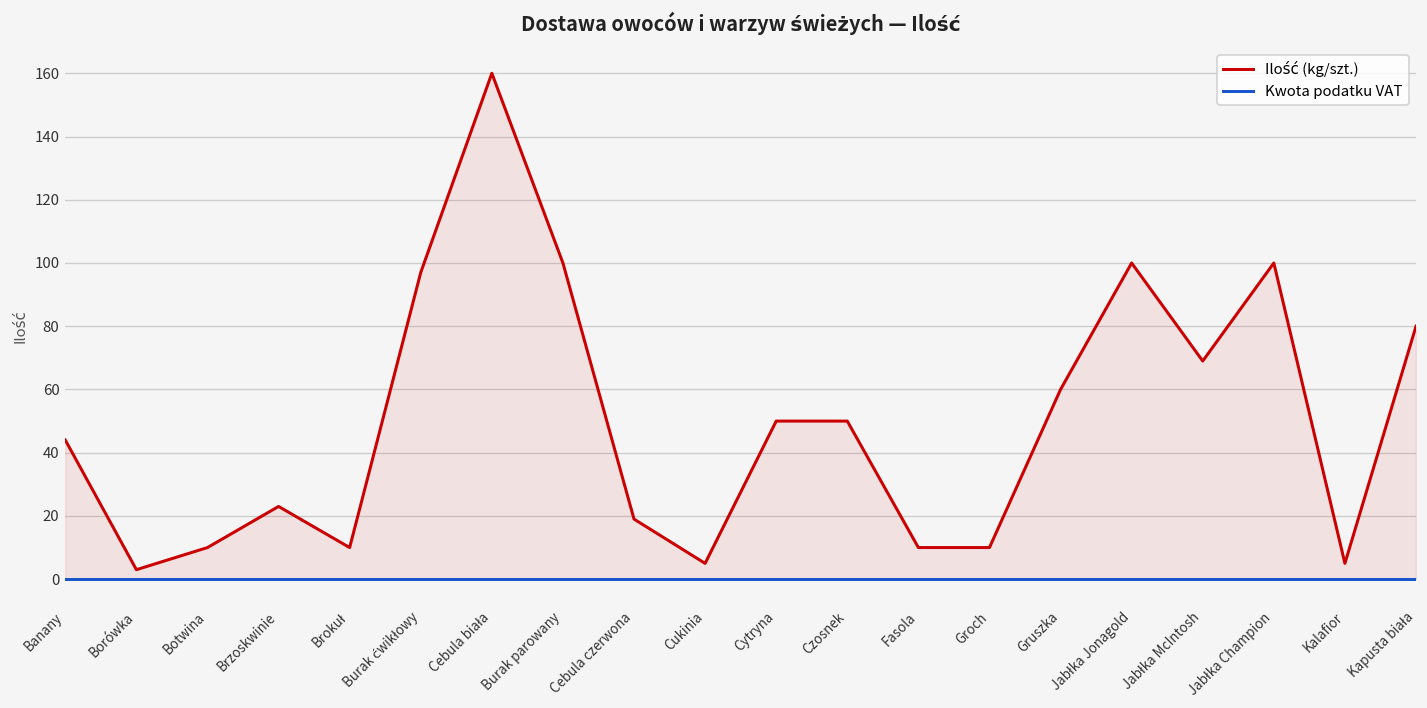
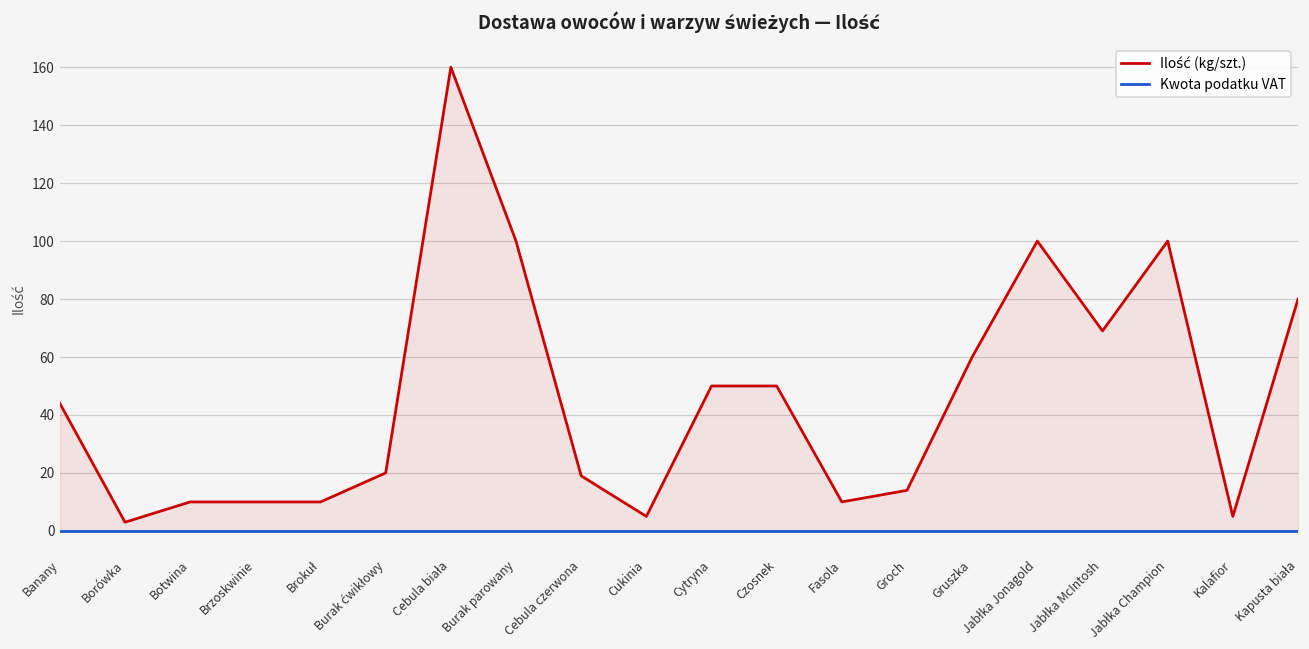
Ilość (kg/szt.), Brzoskwinie: 23 -> 10
Ilość (kg/szt.), Burak ćwikłowy: 97 -> 20
Ilość (kg/szt.), Groch: 10 -> 14
